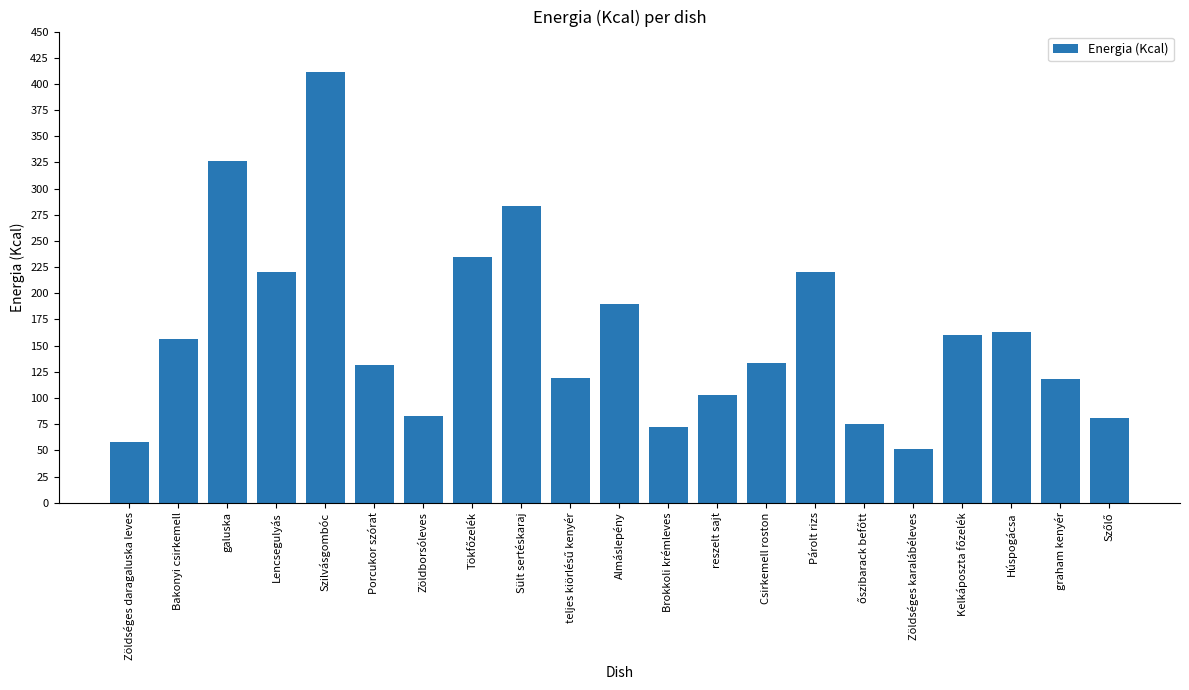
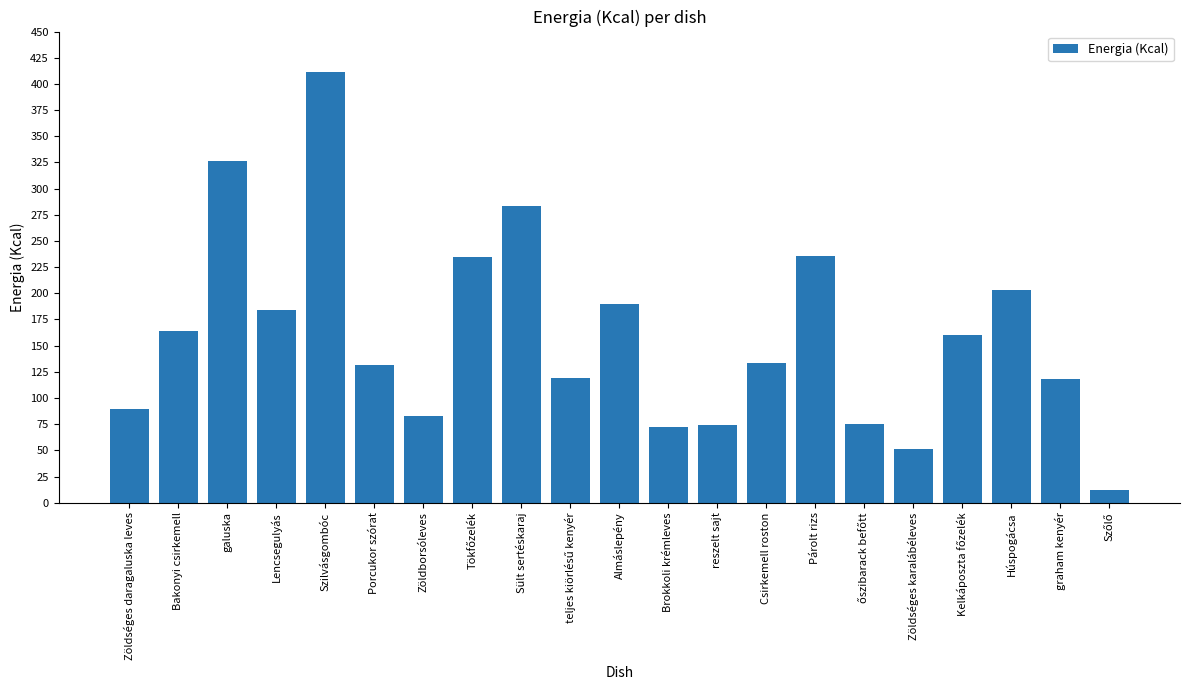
Zöldséges daragaluska leves: 58 -> 89
Bakonyi csirkemell: 156 -> 164
Lencsegulyás: 221 -> 184
reszelt sajt: 103 -> 74
Párolt rizs: 220 -> 235
Húspogácsa: 163 -> 203
Szőlő: 81 -> 12
